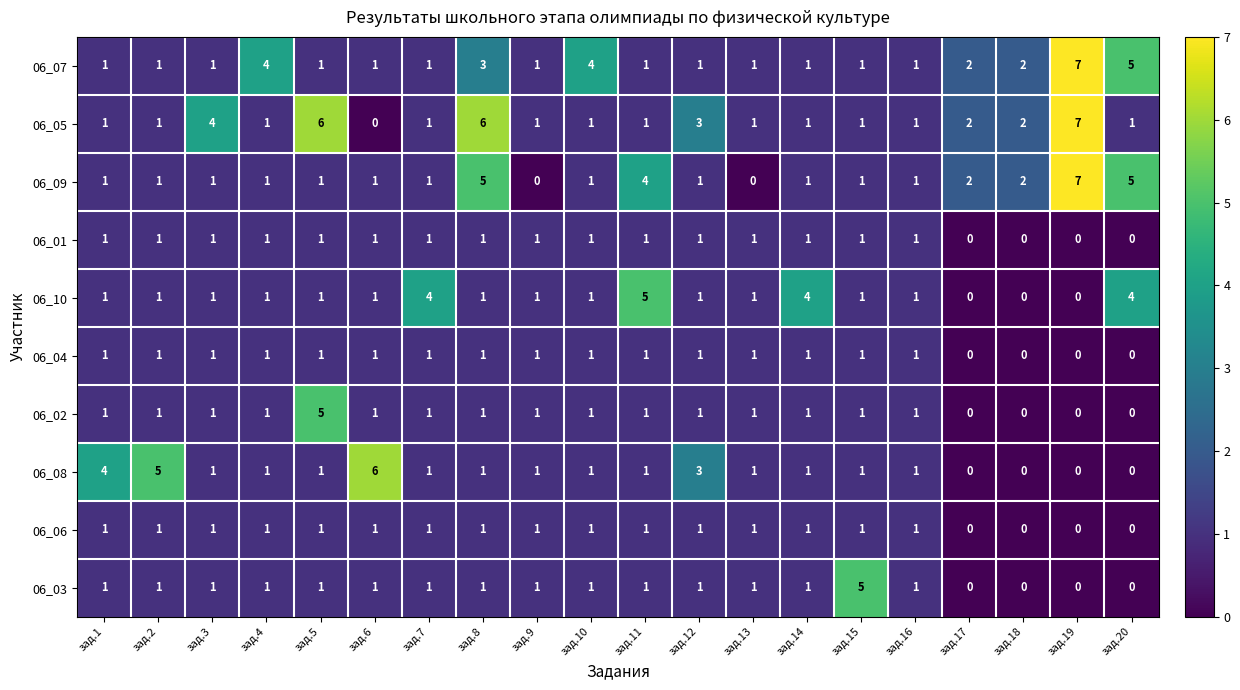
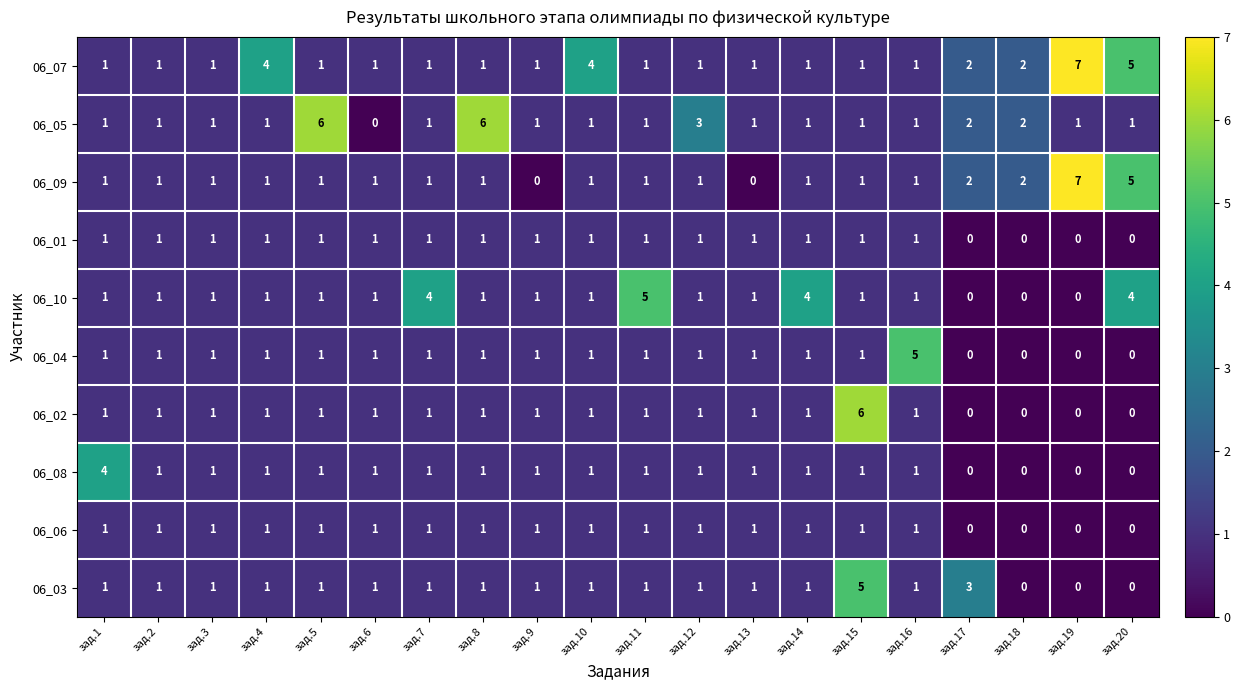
06_07, зад.8: 3 -> 1
06_05, зад.3: 4 -> 1
06_05, зад.19: 7 -> 1
06_09, зад.8: 5 -> 1
06_09, зад.11: 4 -> 1
06_04, зад.16: 1 -> 5
06_02, зад.5: 5 -> 1
06_02, зад.15: 1 -> 6
06_08, зад.2: 5 -> 1
06_08, зад.6: 6 -> 1
06_08, зад.12: 3 -> 1
06_03, зад.17: 0 -> 3
